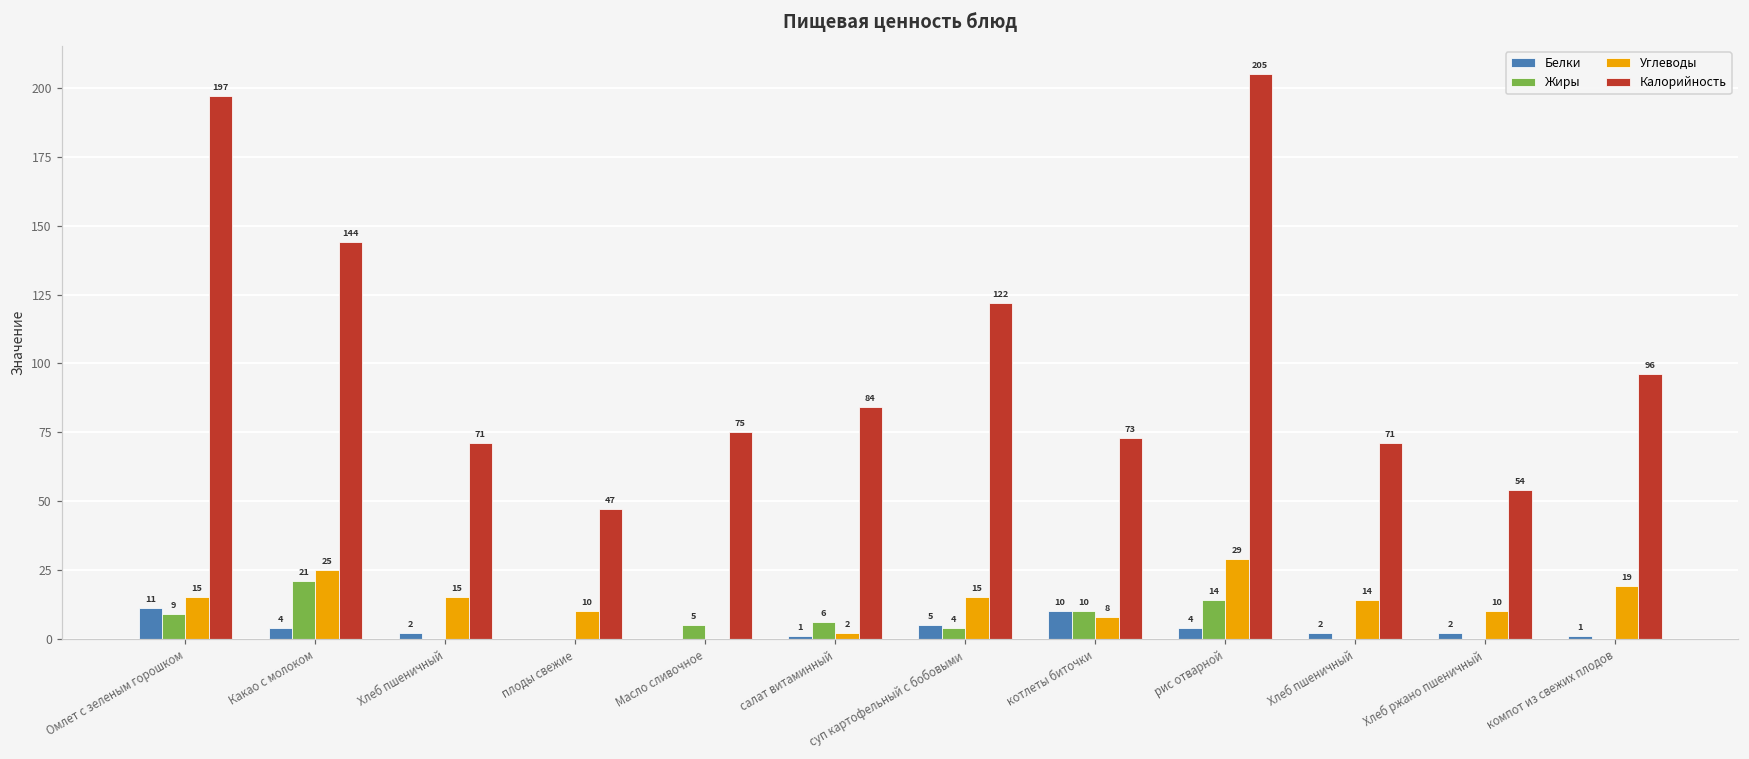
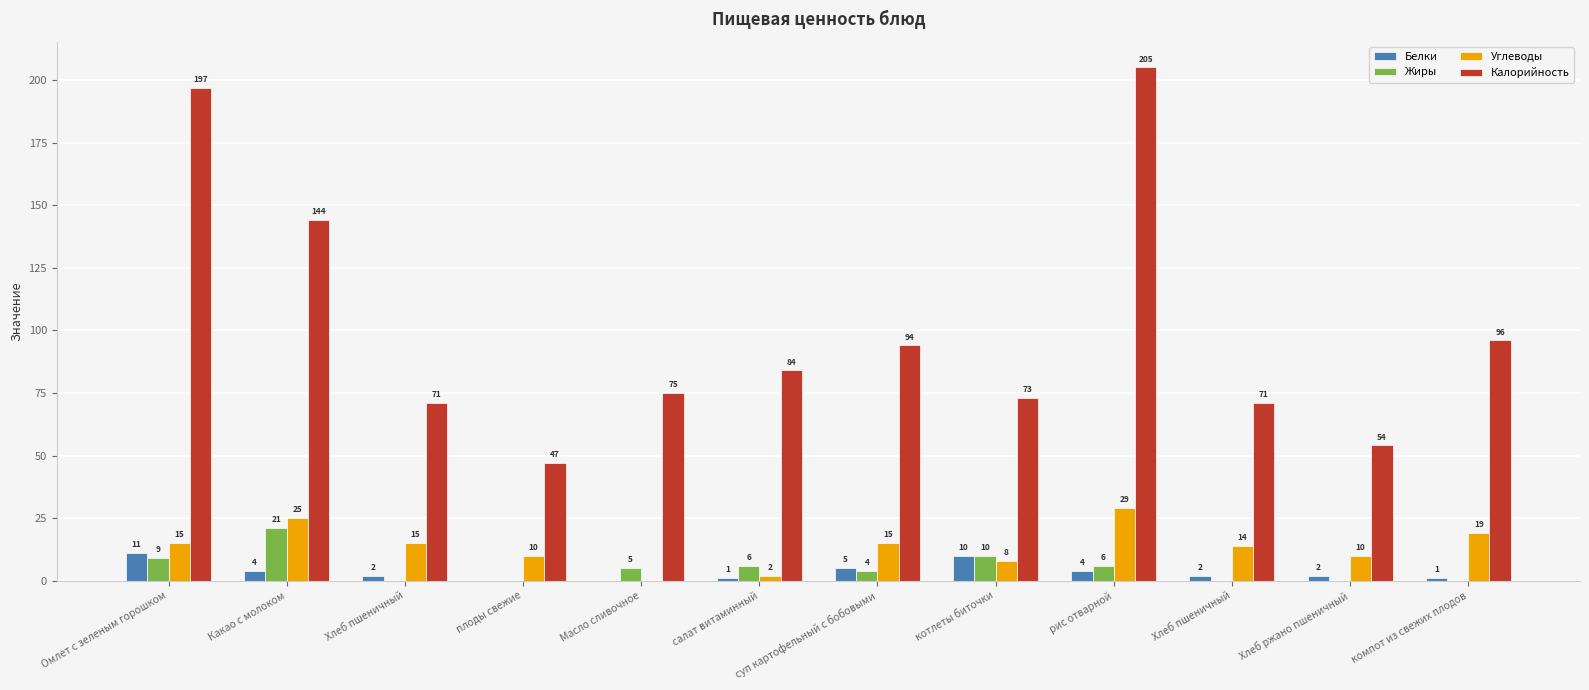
Калорийность, суп картофельный с бобовыми: 122 -> 94
Жиры, рис отварной: 14 -> 6
